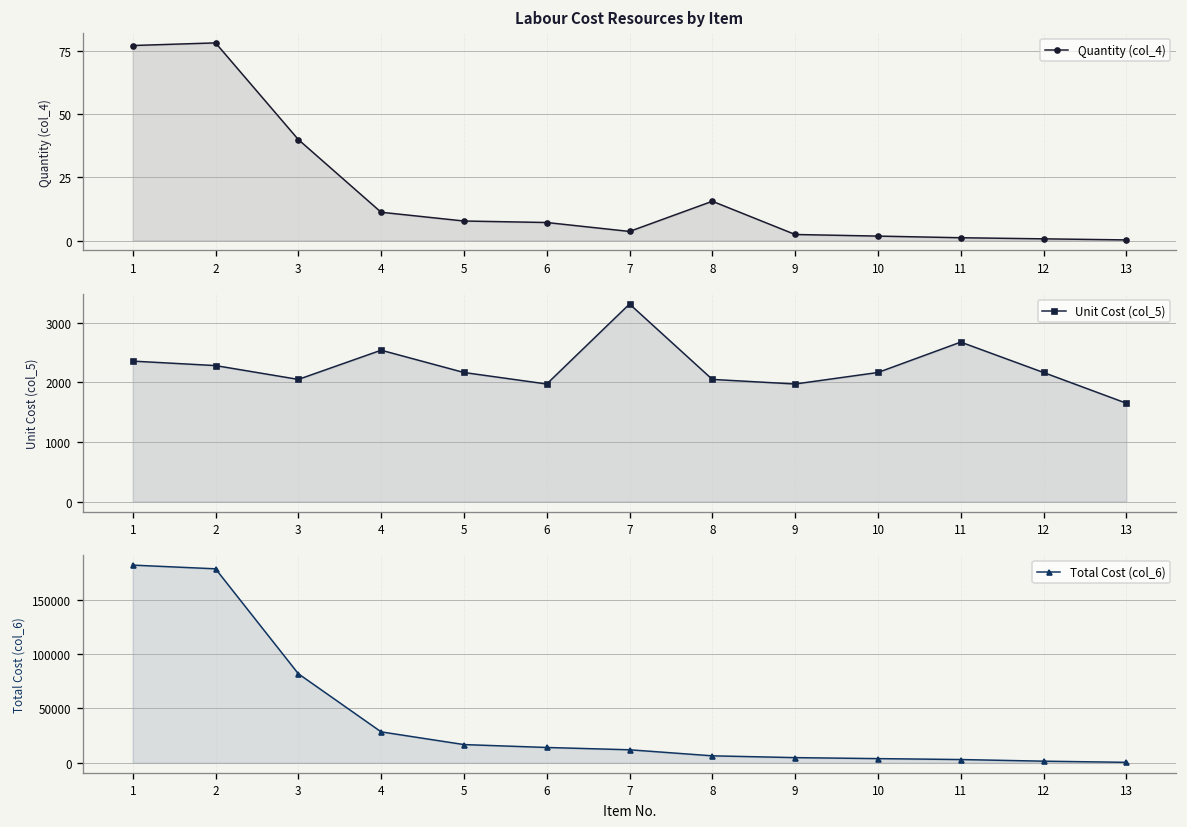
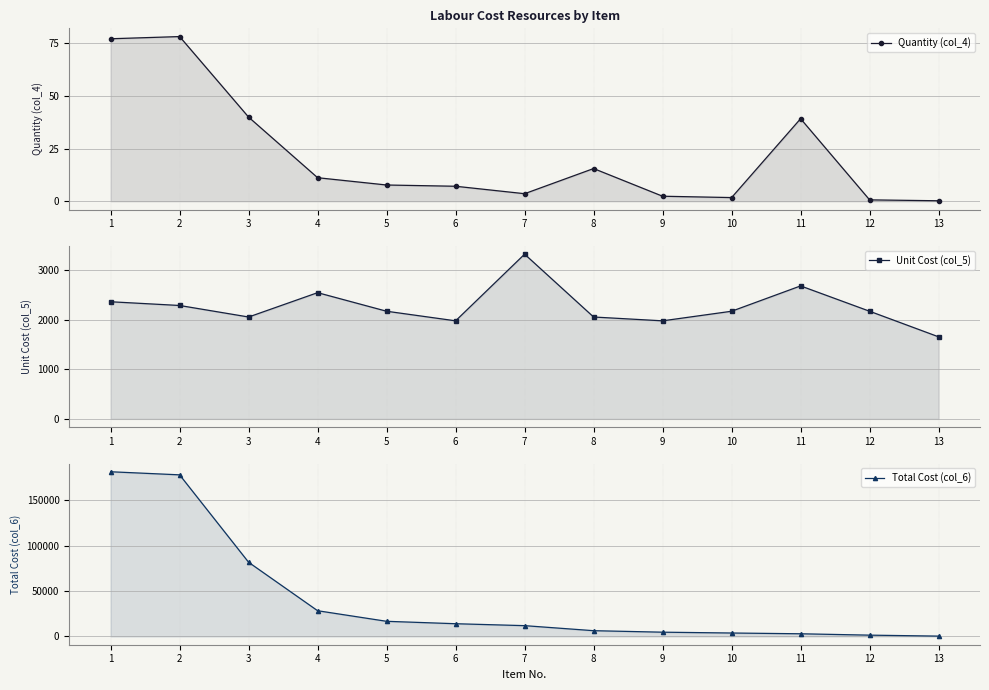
Labour Cost Resources by Item, 11: 1 -> 39
